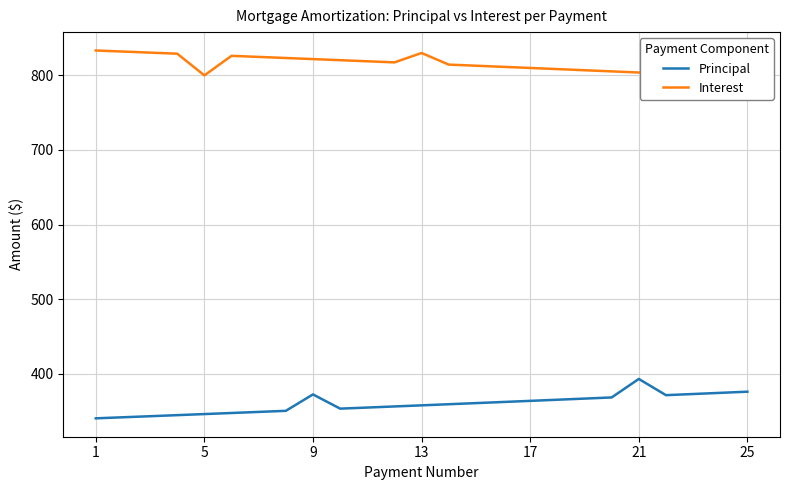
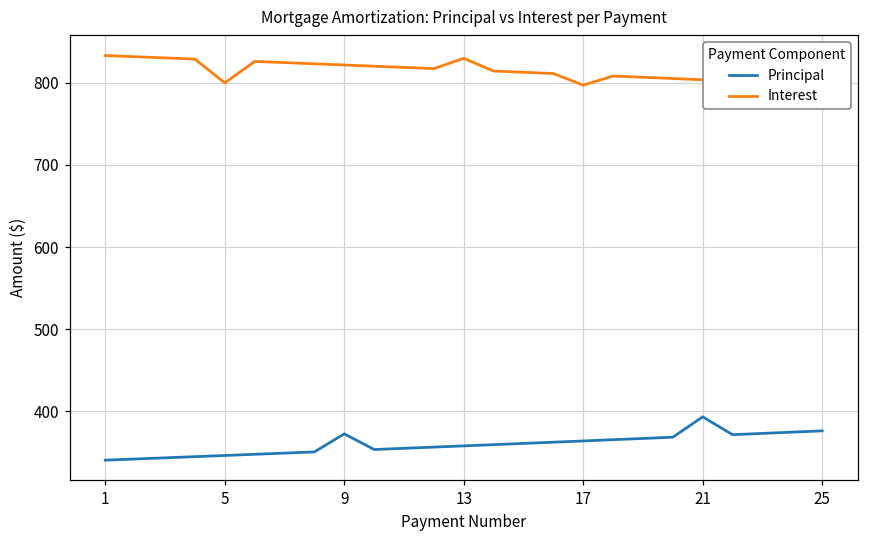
Interest, 17: 810 -> 800
